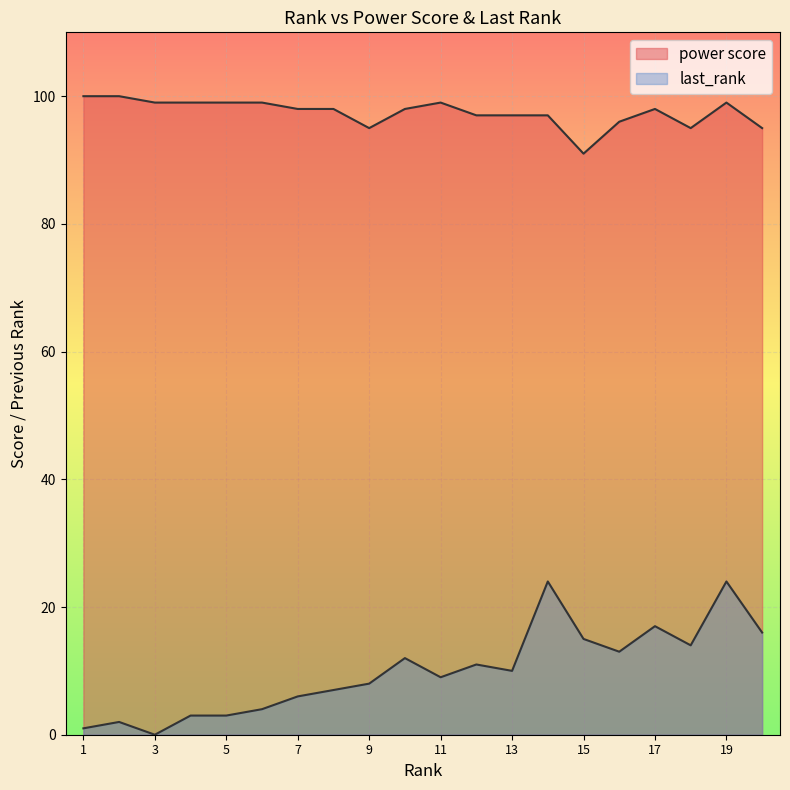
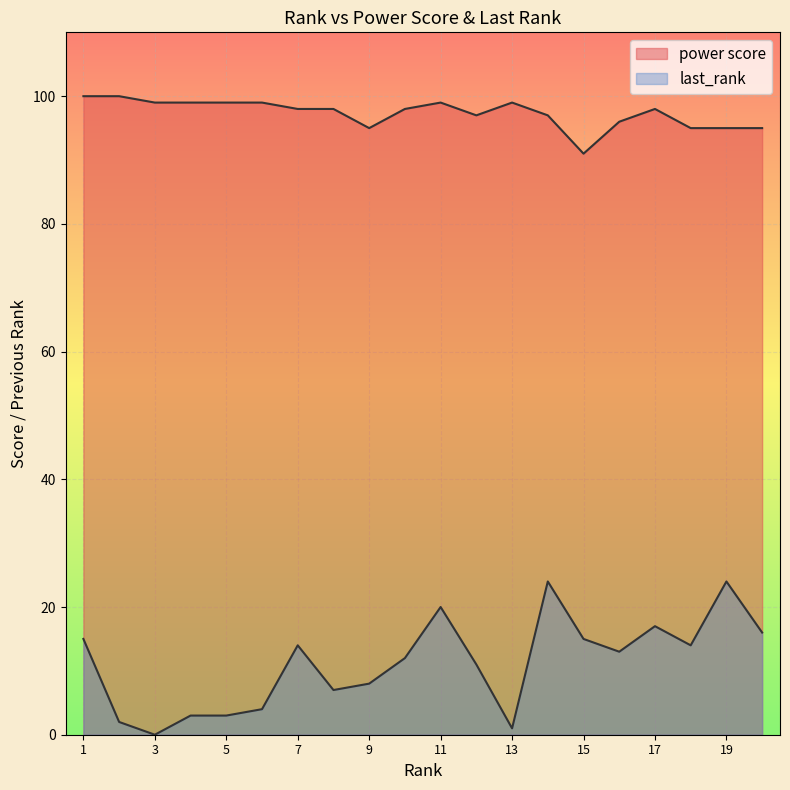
last_rank, 1: 1 -> 15
last_rank, 7: 6 -> 14
last_rank, 11: 9 -> 20
power score, 13: 97 -> 99
last_rank, 13: 10 -> 1
power score, 19: 99 -> 95
